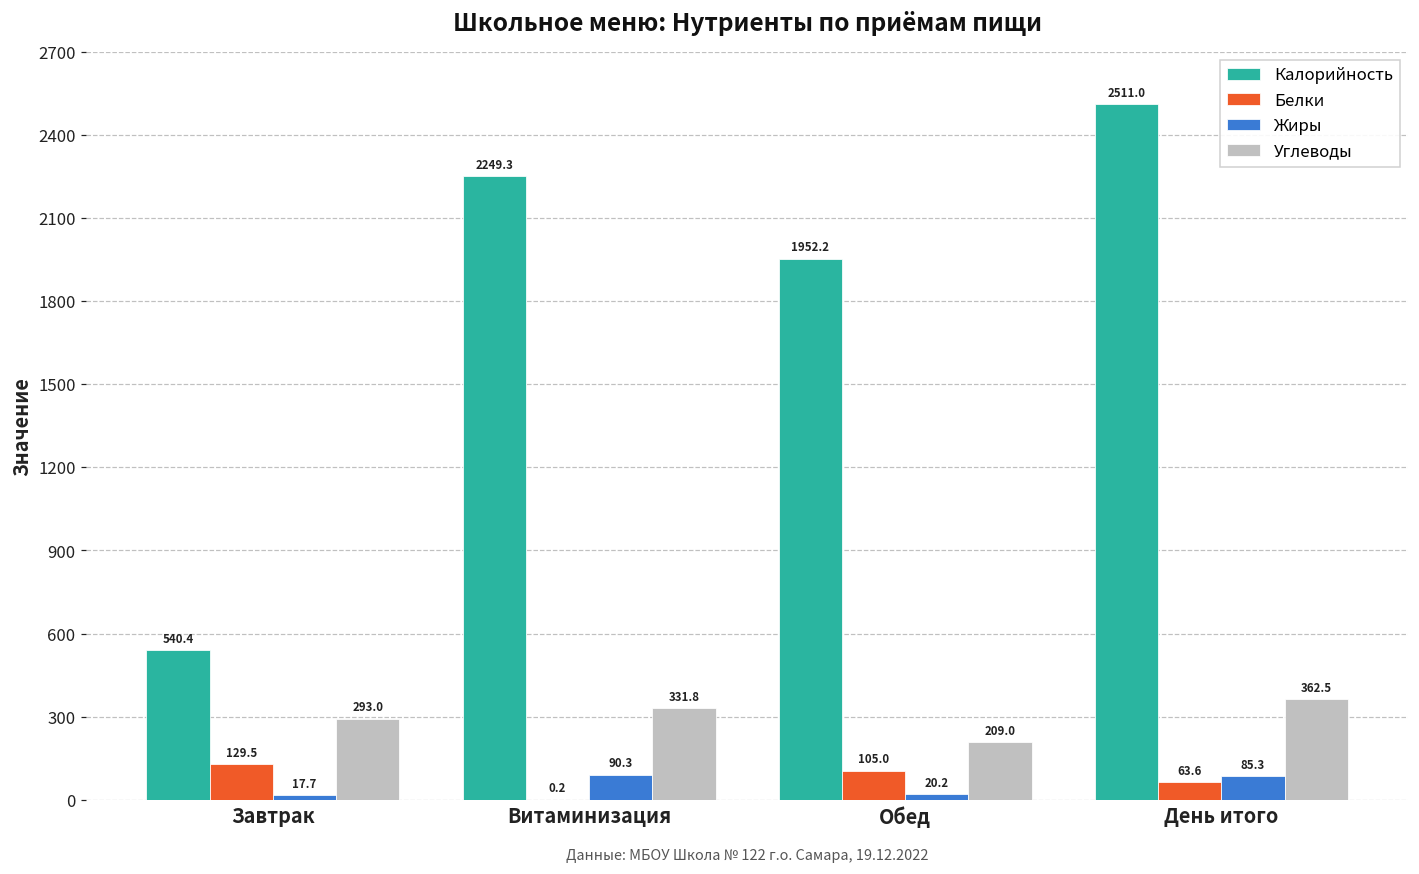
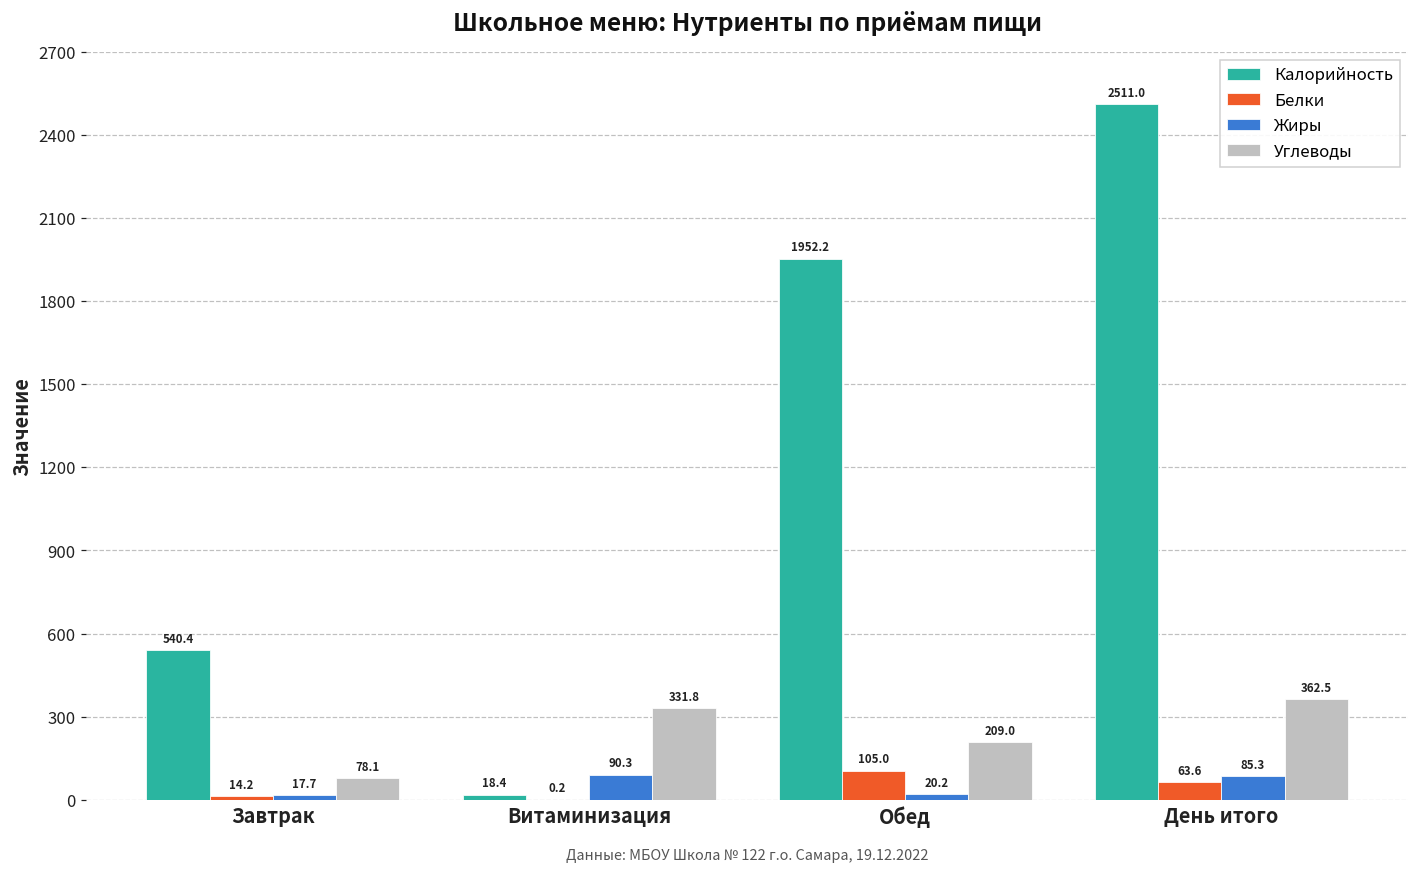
Белки, Завтрак: 129.5 -> 14.2
Углеводы, Завтрак: 293.0 -> 78.1
Калорийность, Витаминизация: 2249.3 -> 18.4
